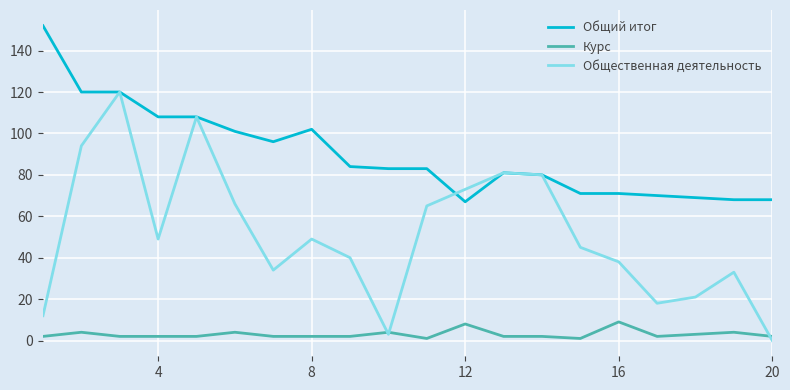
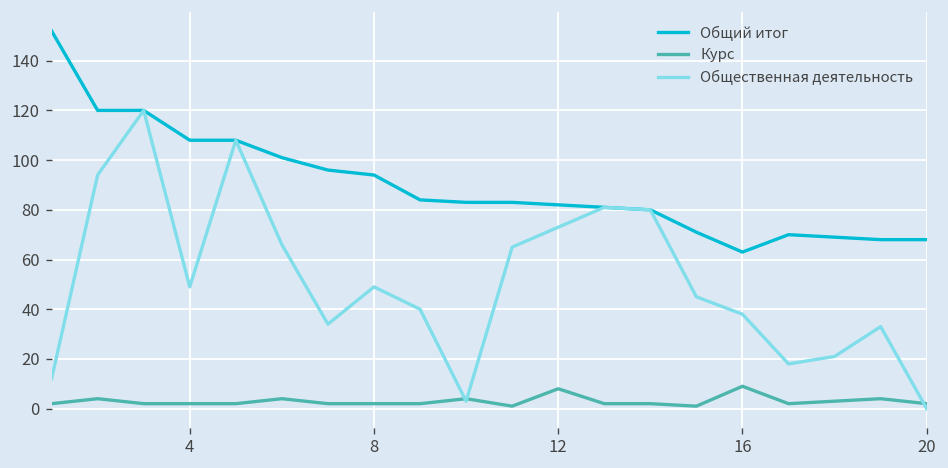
Общий итог, 8: 102 -> 94
Общий итог, 12: 67 -> 82
Общий итог, 16: 71 -> 63
